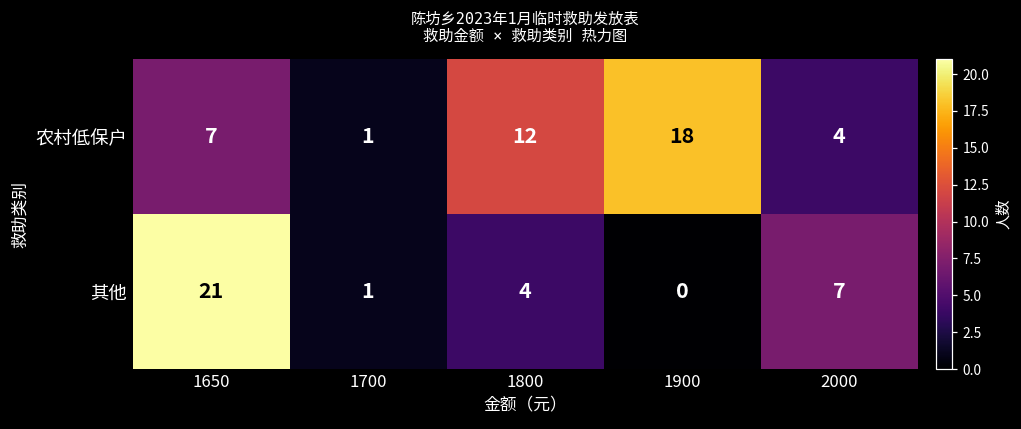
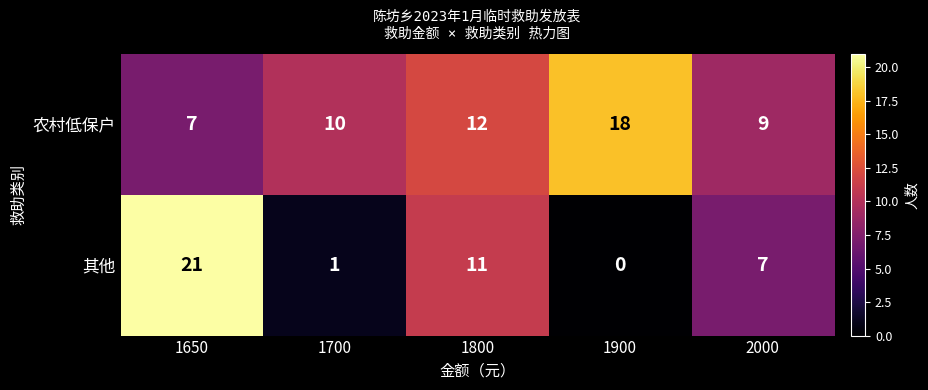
农村低保户, 1700: 1 -> 10
农村低保户, 2000: 4 -> 9
其他, 1800: 4 -> 11
